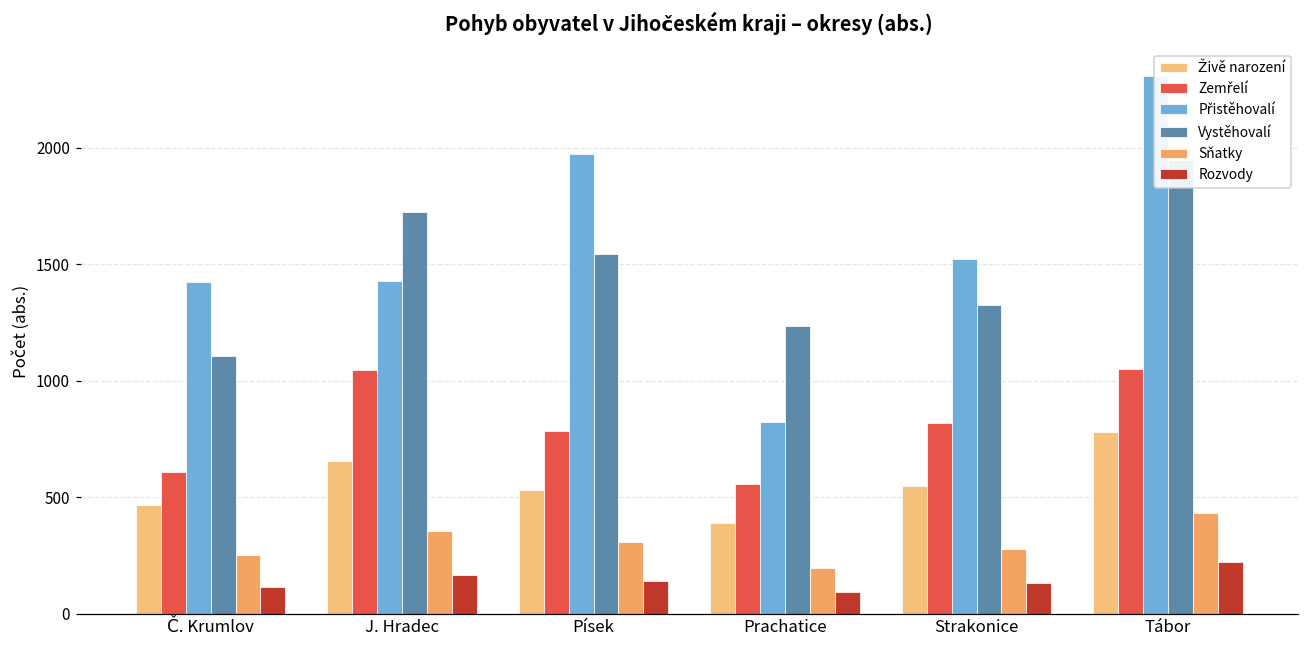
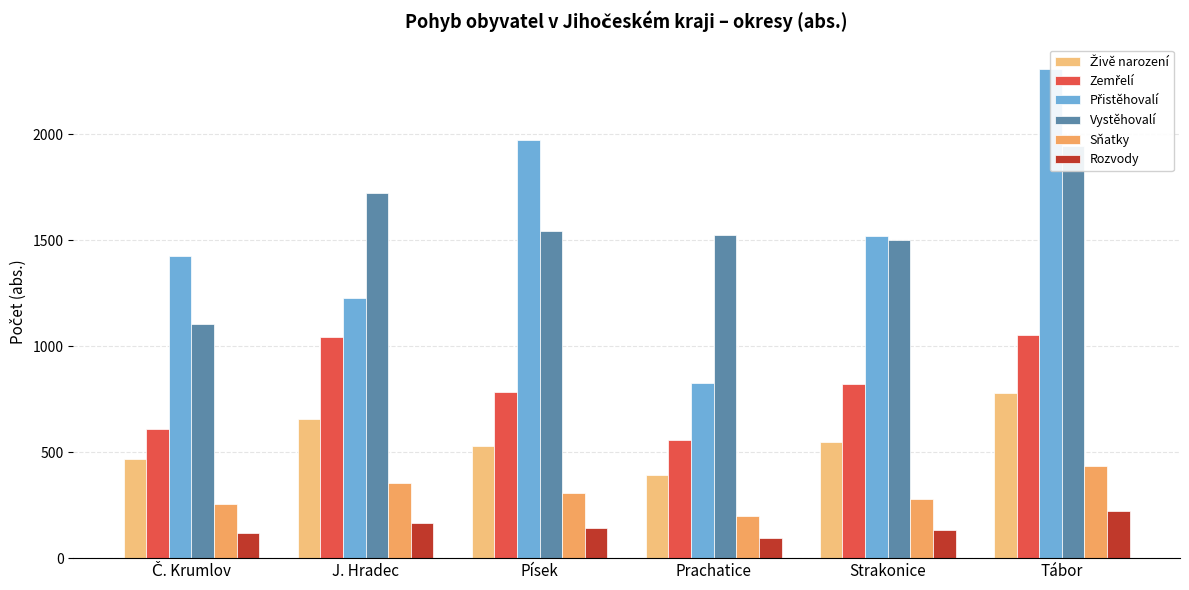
Přistěhovalí, J. Hradec: 1430 -> 1230
Vystěhovalí, Prachatice: 1240 -> 1530
Vystěhovalí, Strakonice: 1330 -> 1500
